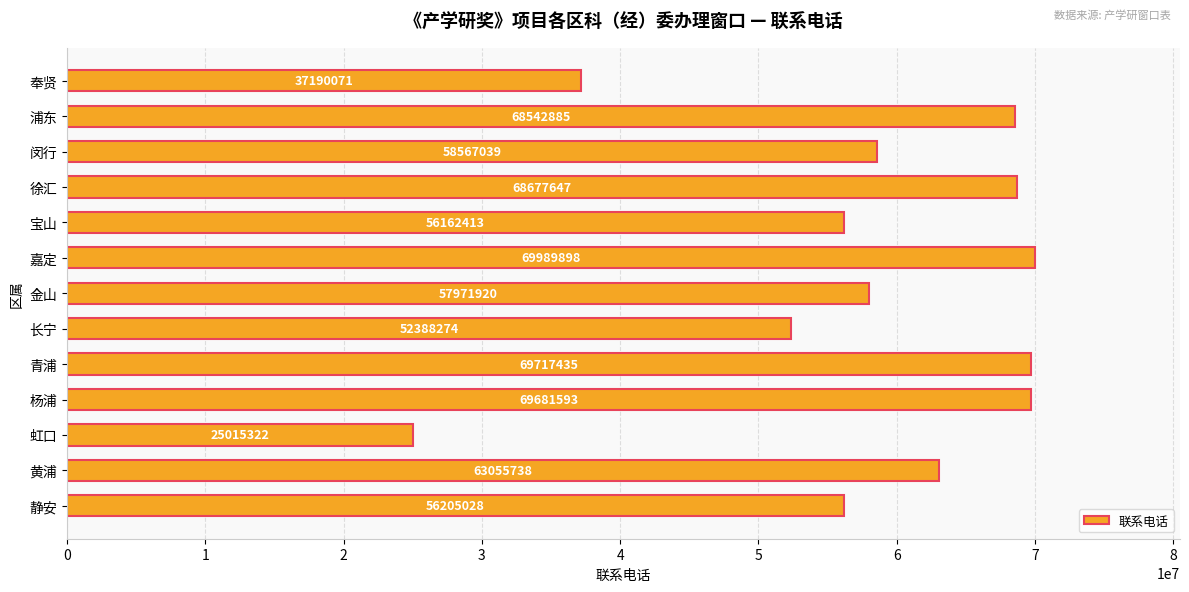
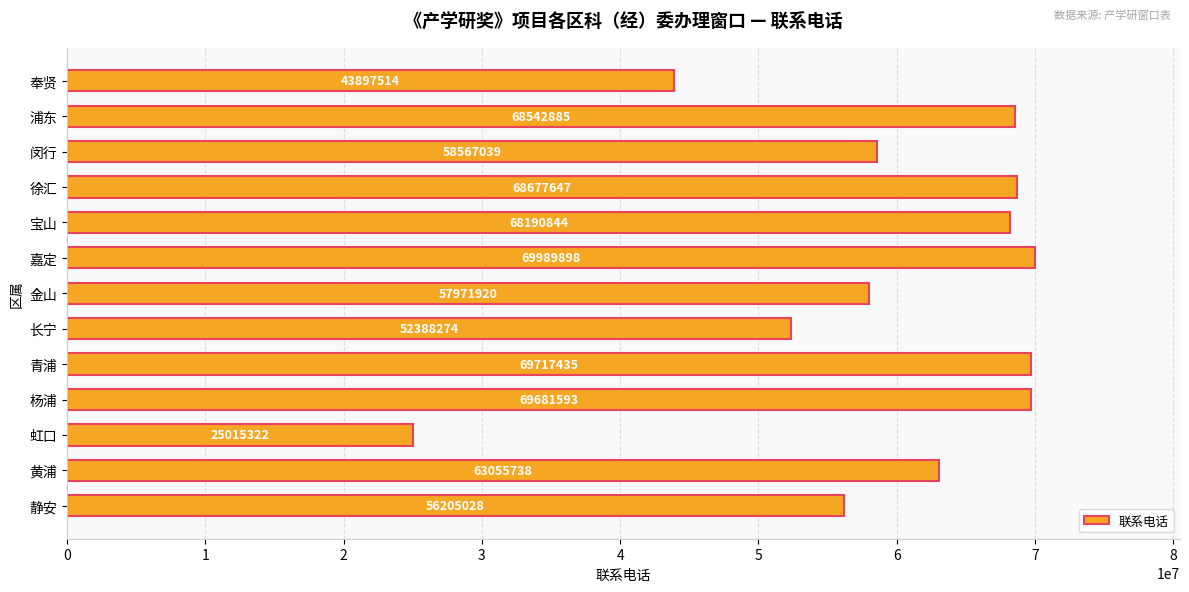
奉贤: 37190071 -> 43897514
宝山: 56162413 -> 68190844
